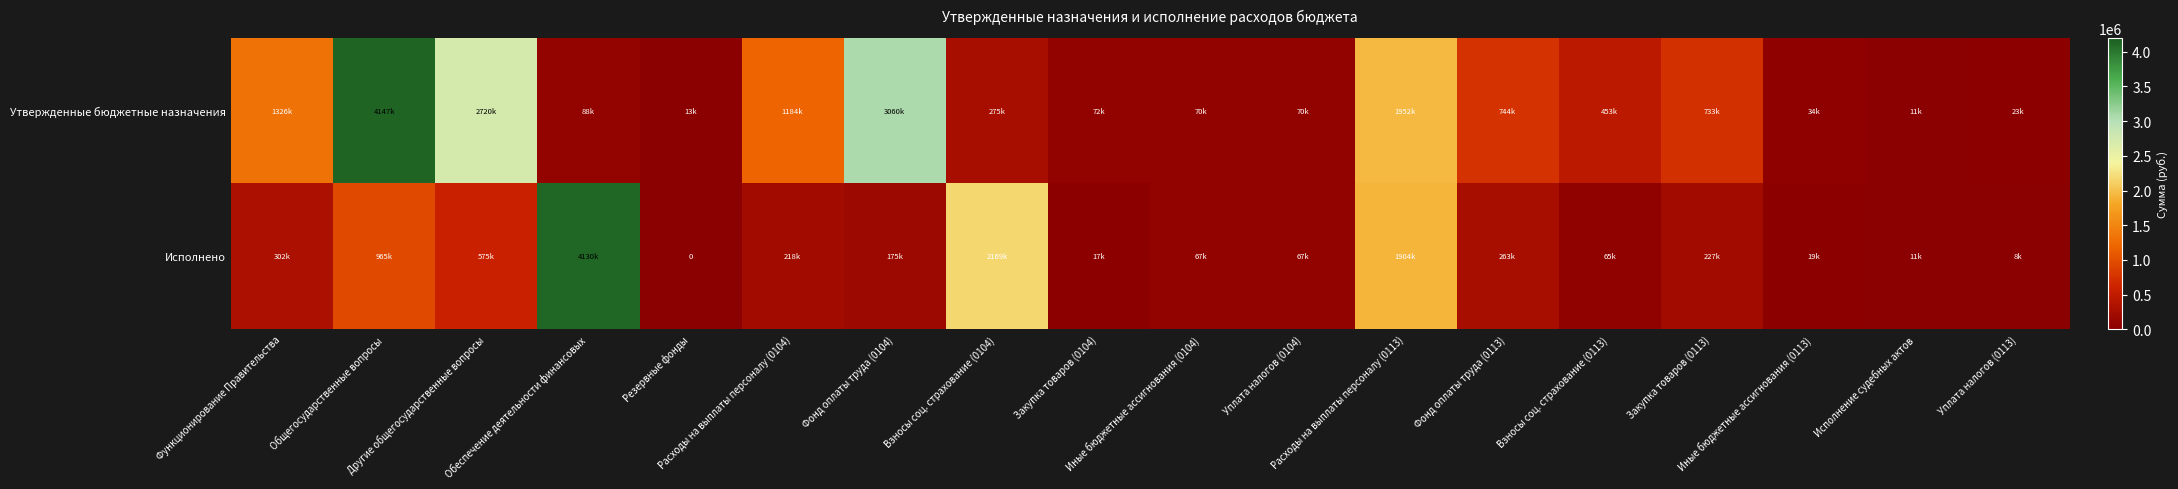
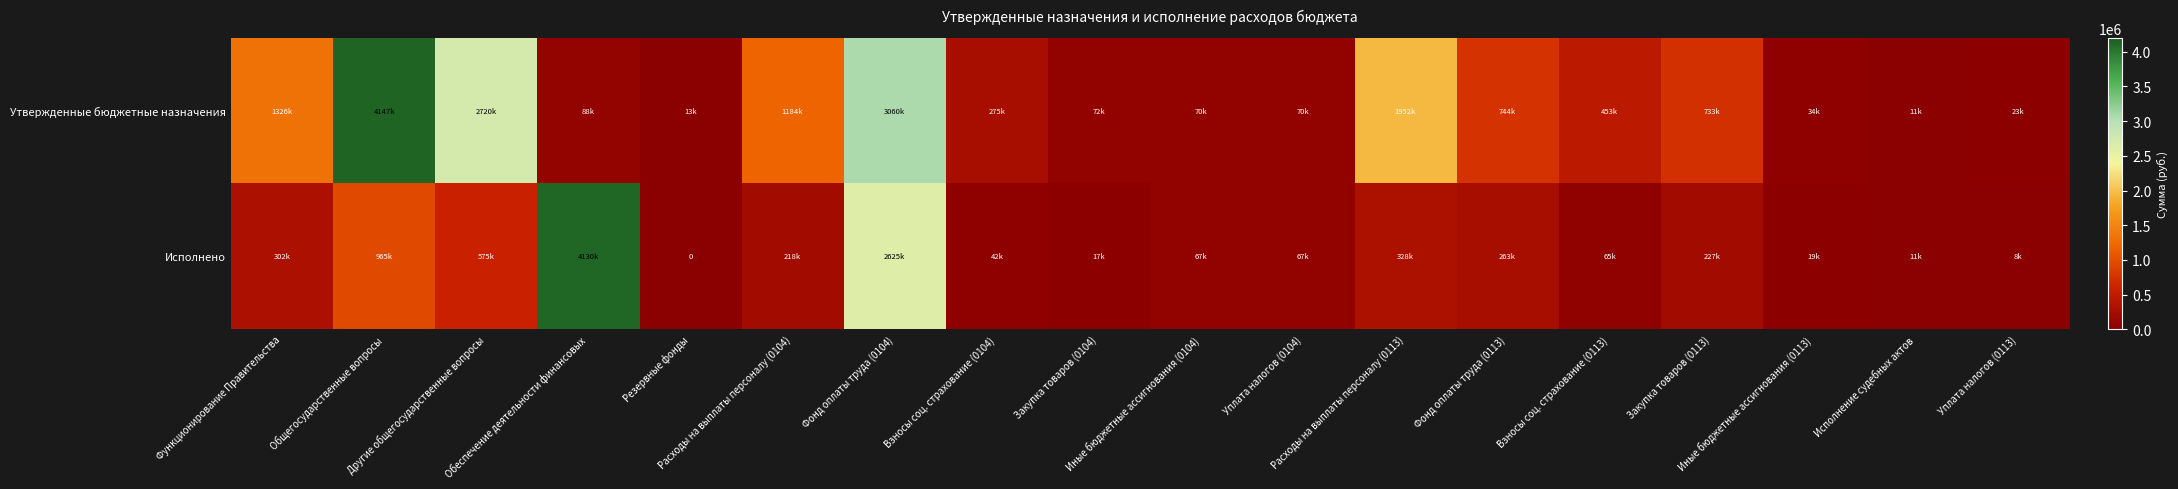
Исполнено, Фонд оплаты труда (0104): 175k -> 2625k
Исполнено, Взносы соц. страхование (0104): 2169k -> 42k
Исполнено, Расходы на выплаты персоналу (0113): 1904k -> 328k
